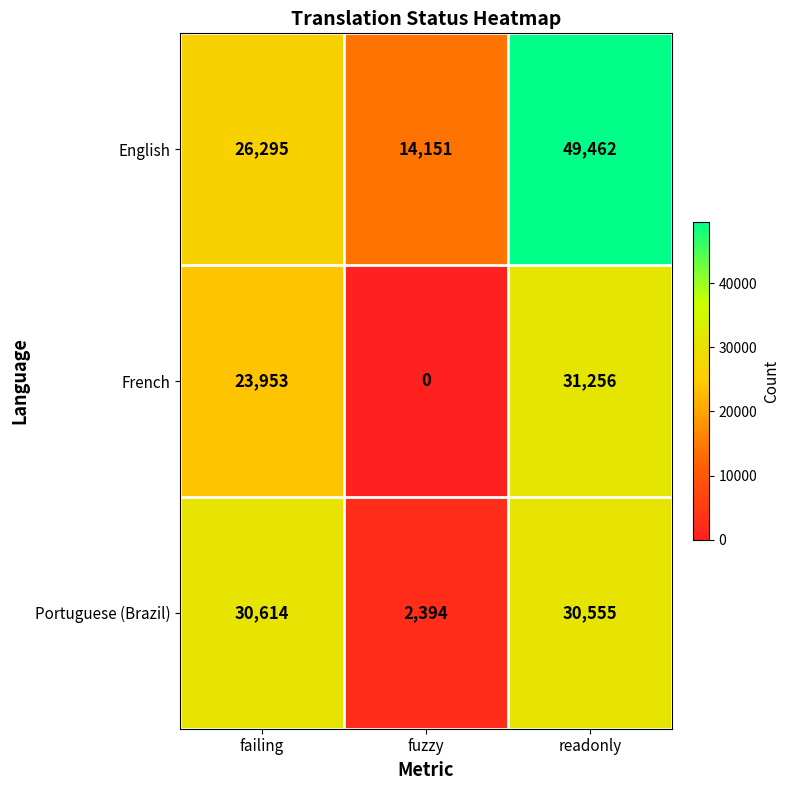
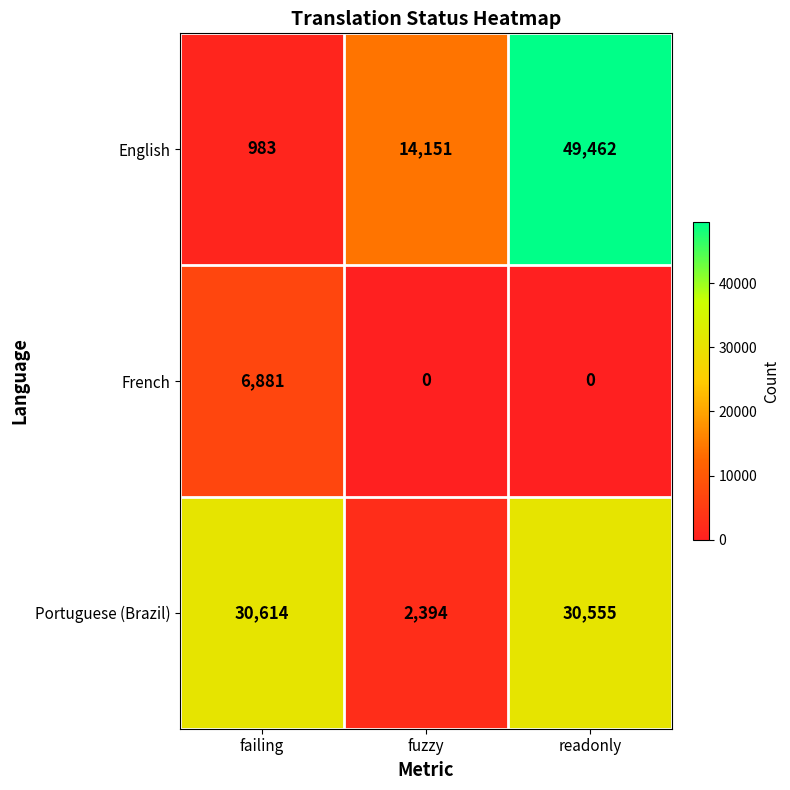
English, failing: 26,295 -> 983
French, failing: 23,953 -> 6,881
French, readonly: 31,256 -> 0
